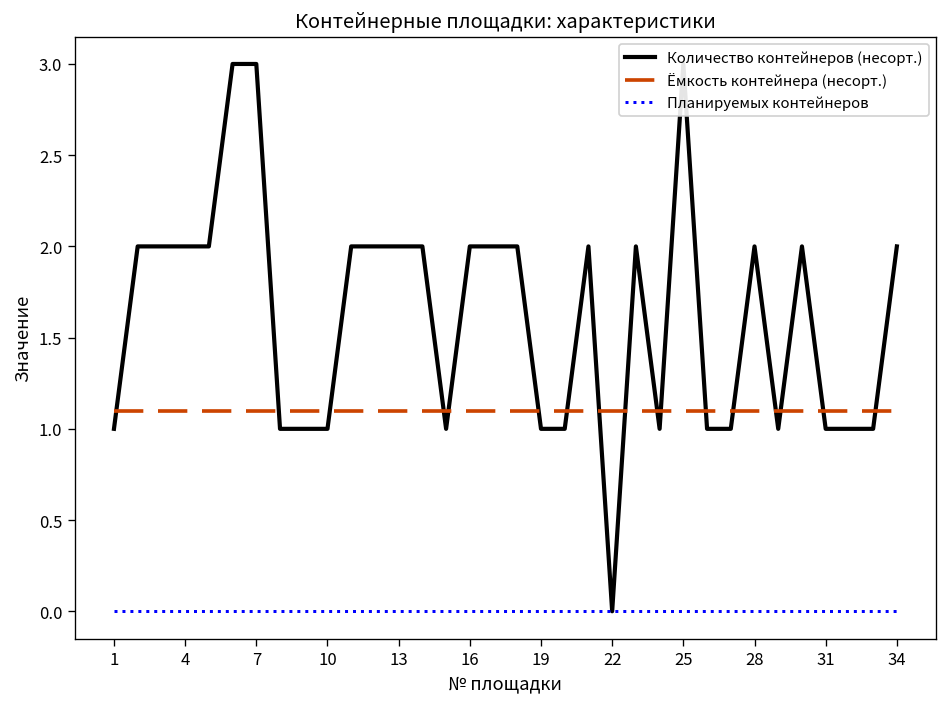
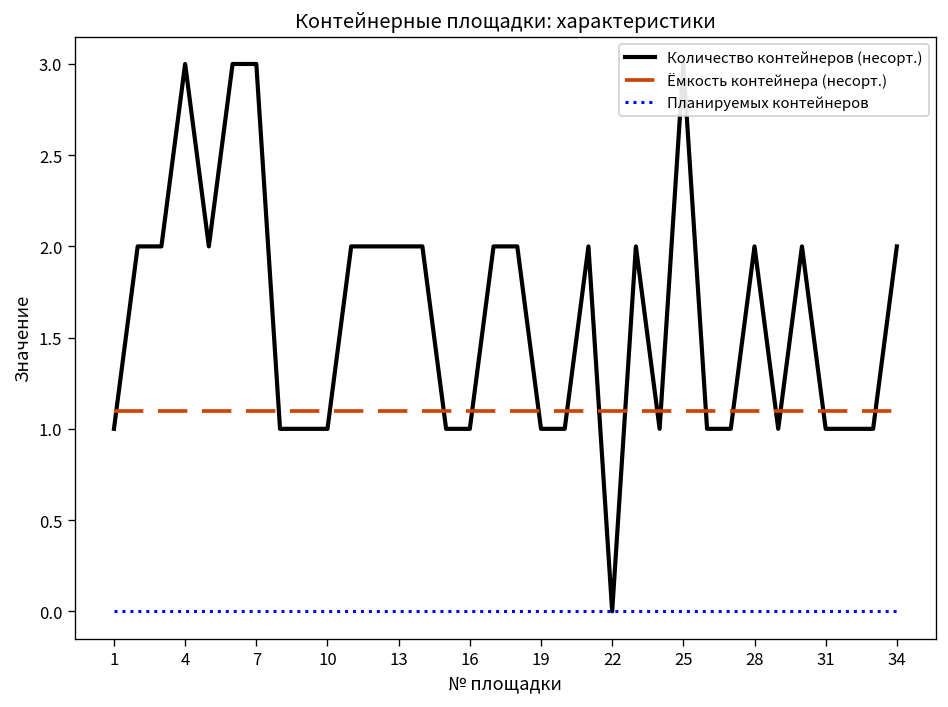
Количество контейнеров (несорт.), 4: 2 -> 3
Количество контейнеров (несорт.), 16: 2 -> 1
